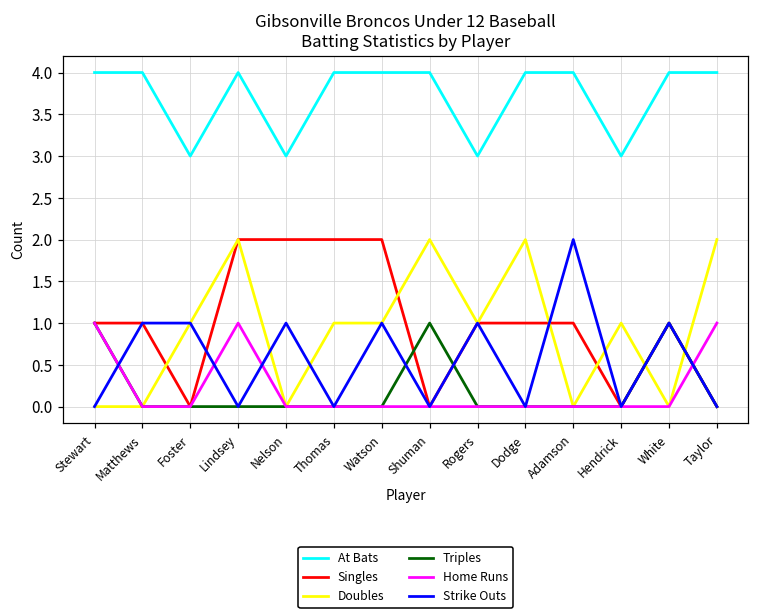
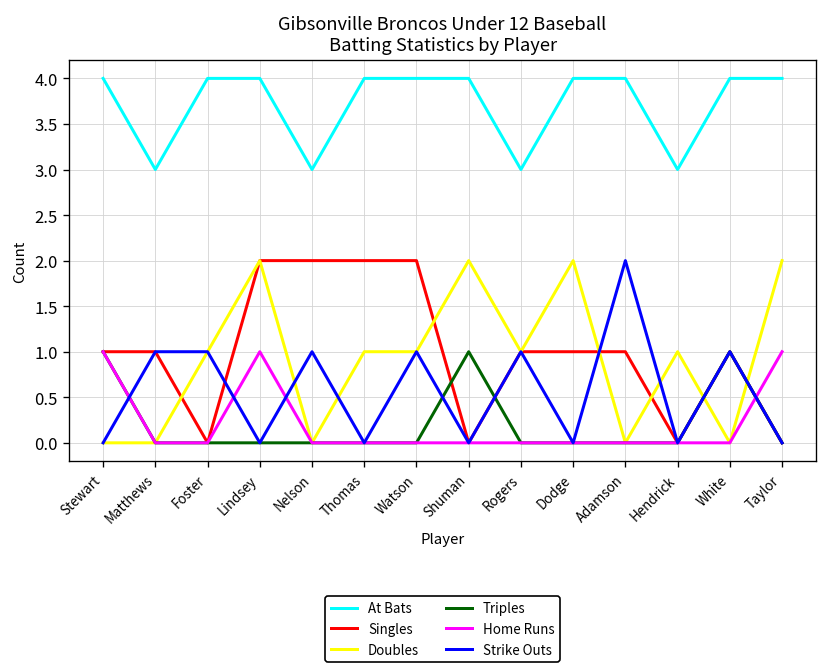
At Bats, Matthews: 4 -> 3
At Bats, Foster: 3 -> 4
